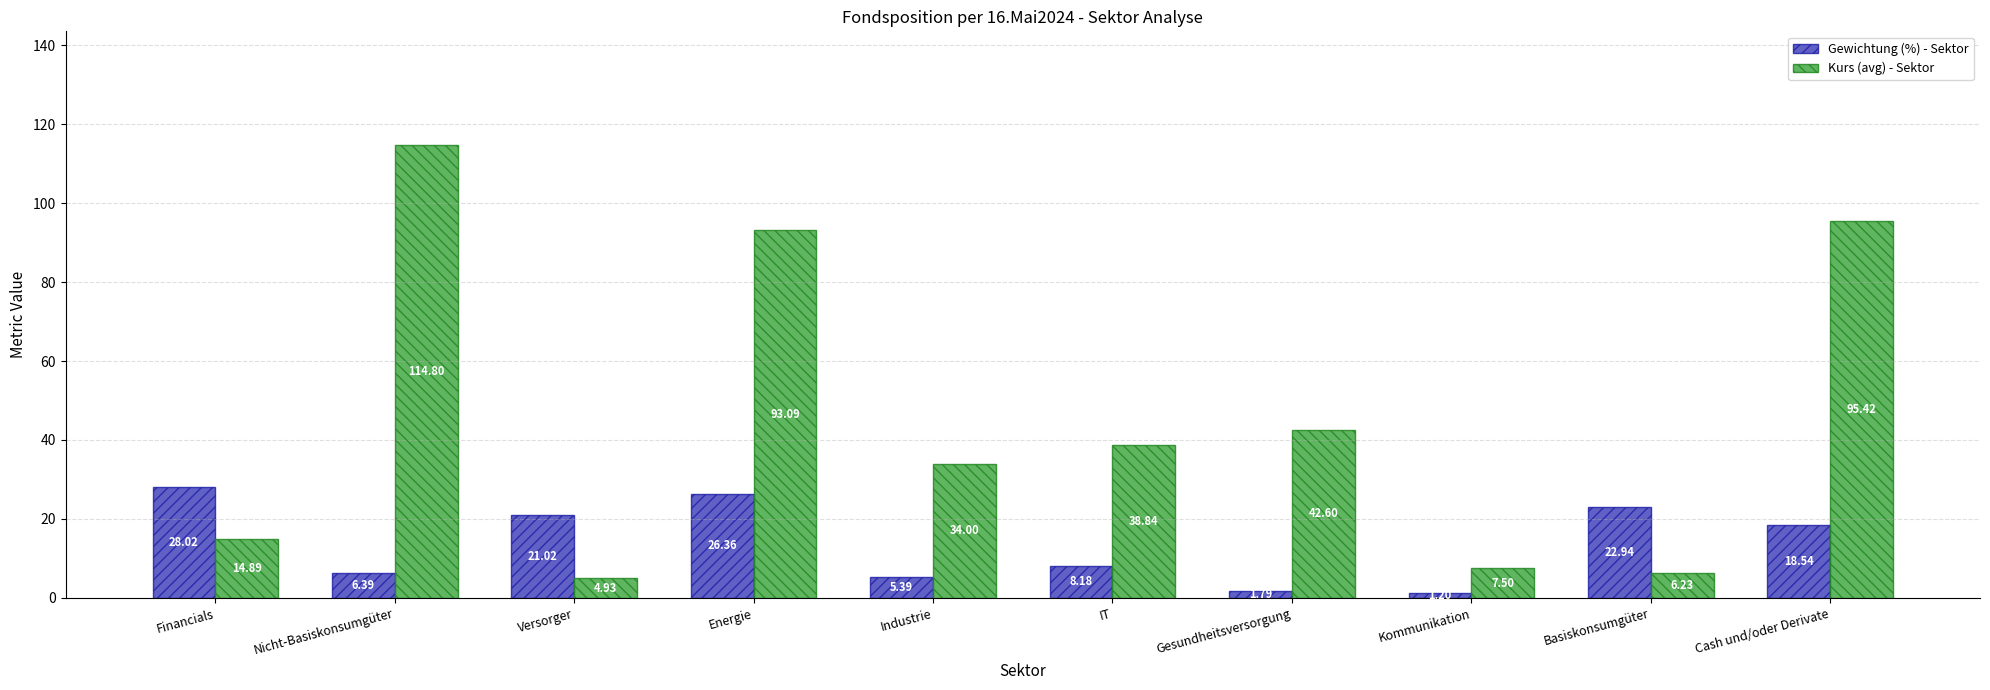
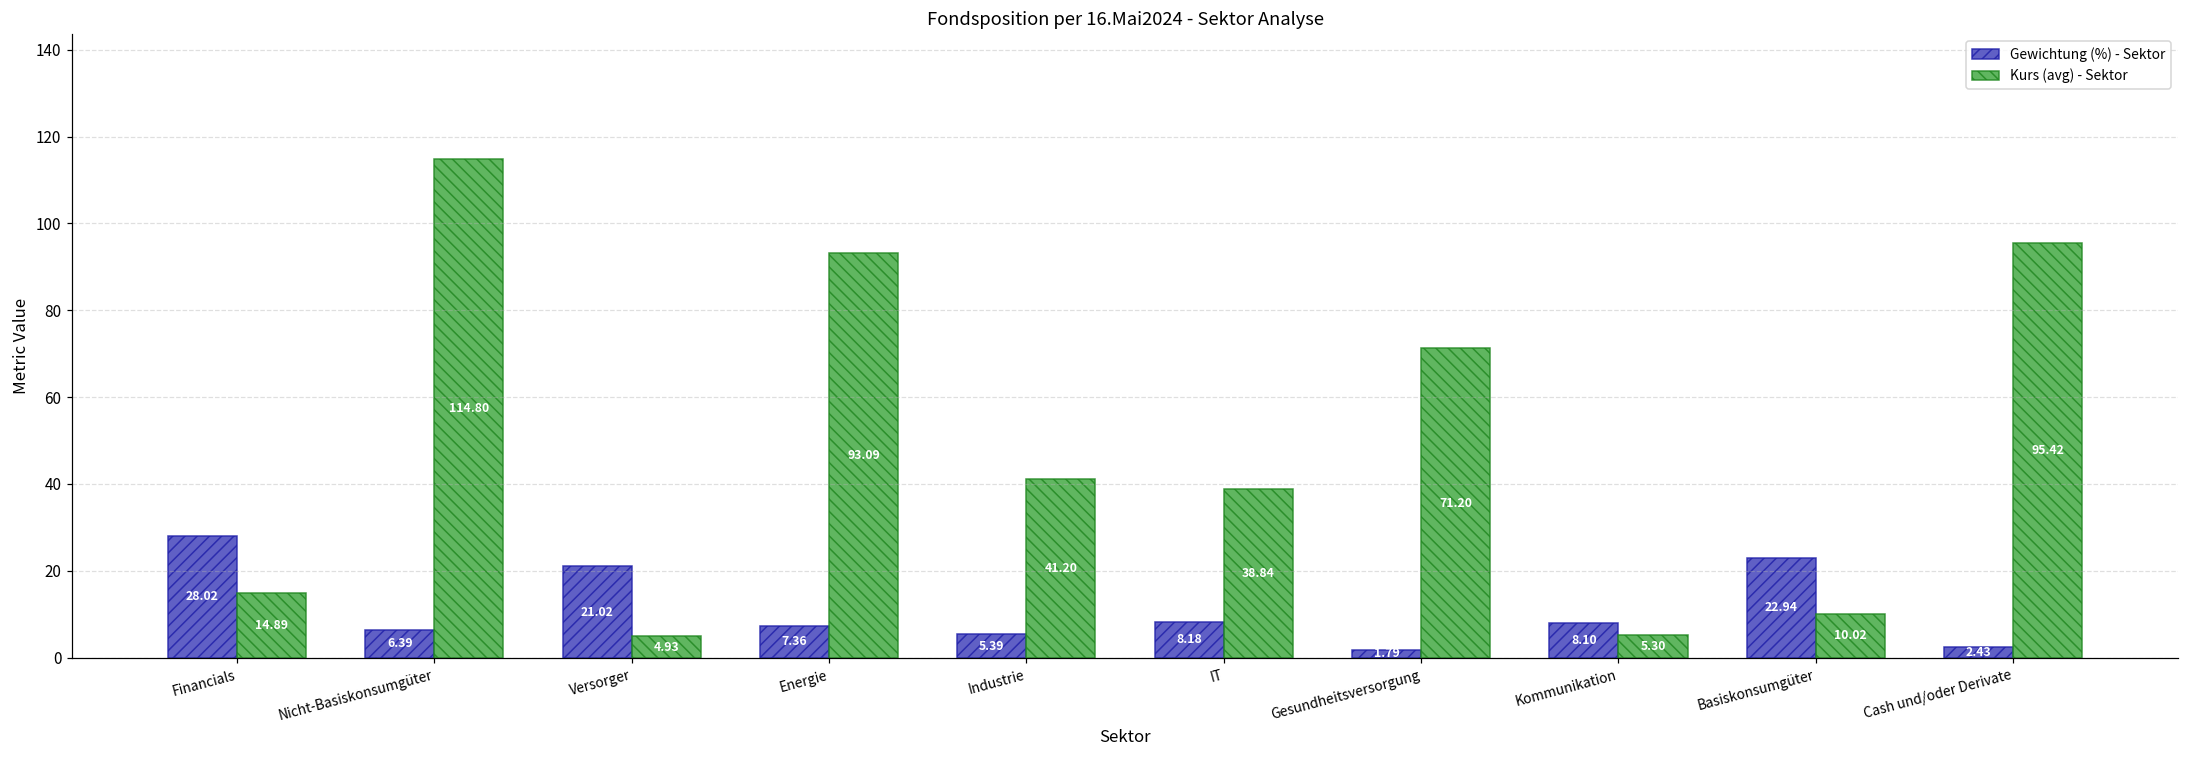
Gewichtung (%) - Sektor, Energie: 26.36 -> 7.36
Kurs (avg) - Sektor, Industrie: 34.00 -> 41.20
Kurs (avg) - Sektor, Gesundheitsversorgung: 42.60 -> 71.20
Gewichtung (%) - Sektor, Kommunikation: 1 -> 8
Kurs (avg) - Sektor, Kommunikation: 7.50 -> 5.30
Kurs (avg) - Sektor, Basiskonsumgüter: 6.23 -> 10.02
Gewichtung (%) - Sektor, Cash und/oder Derivate: 18.54 -> 2.43
